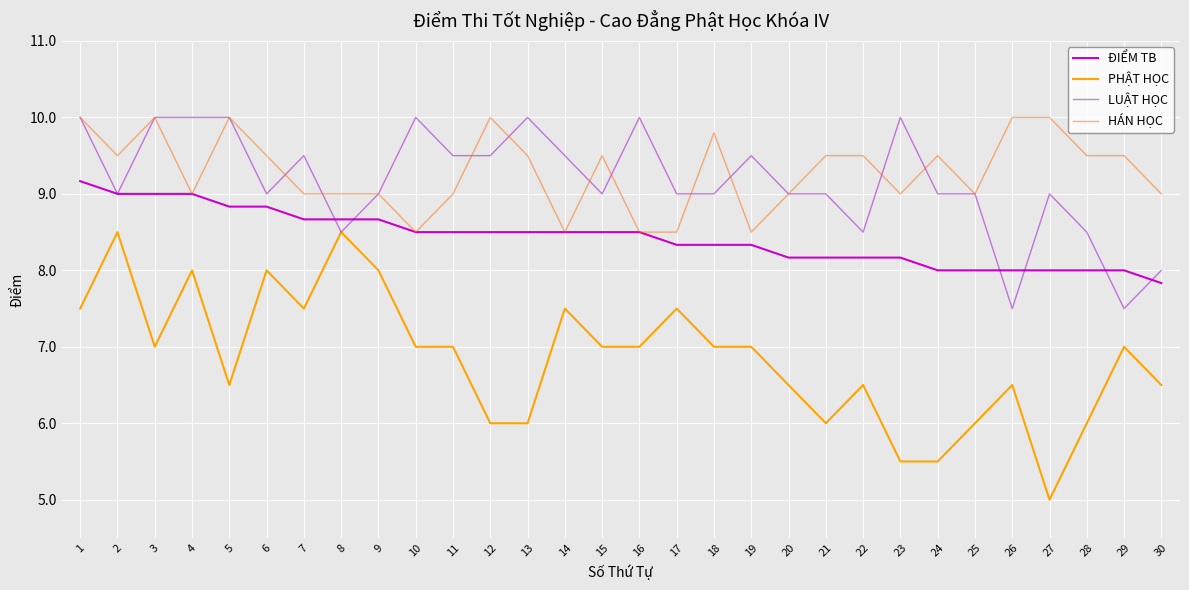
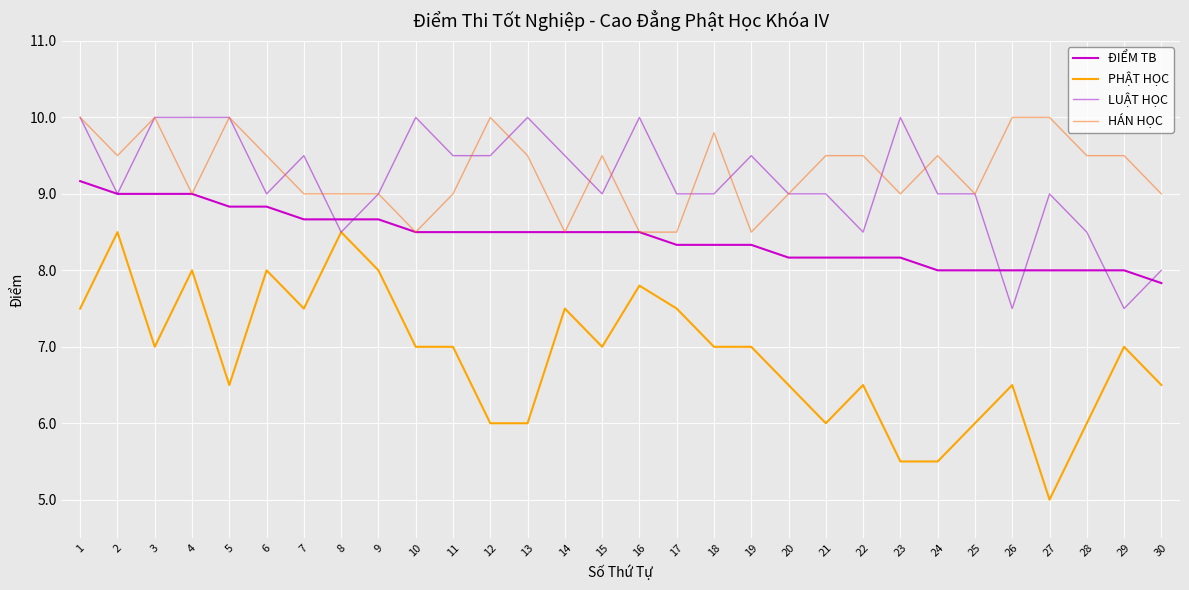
PHẬT HỌC, 16: 7.0 -> 7.8
